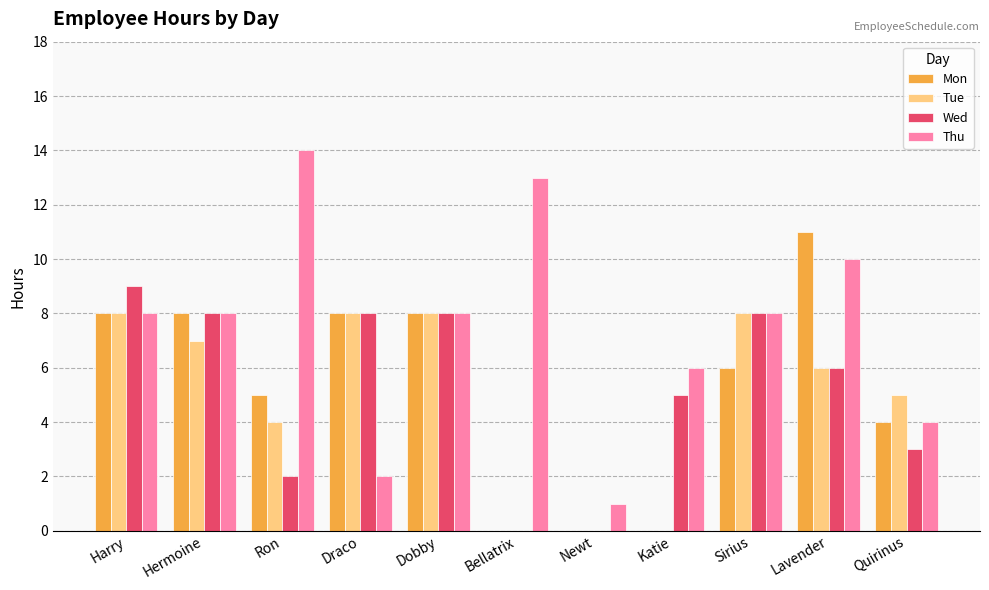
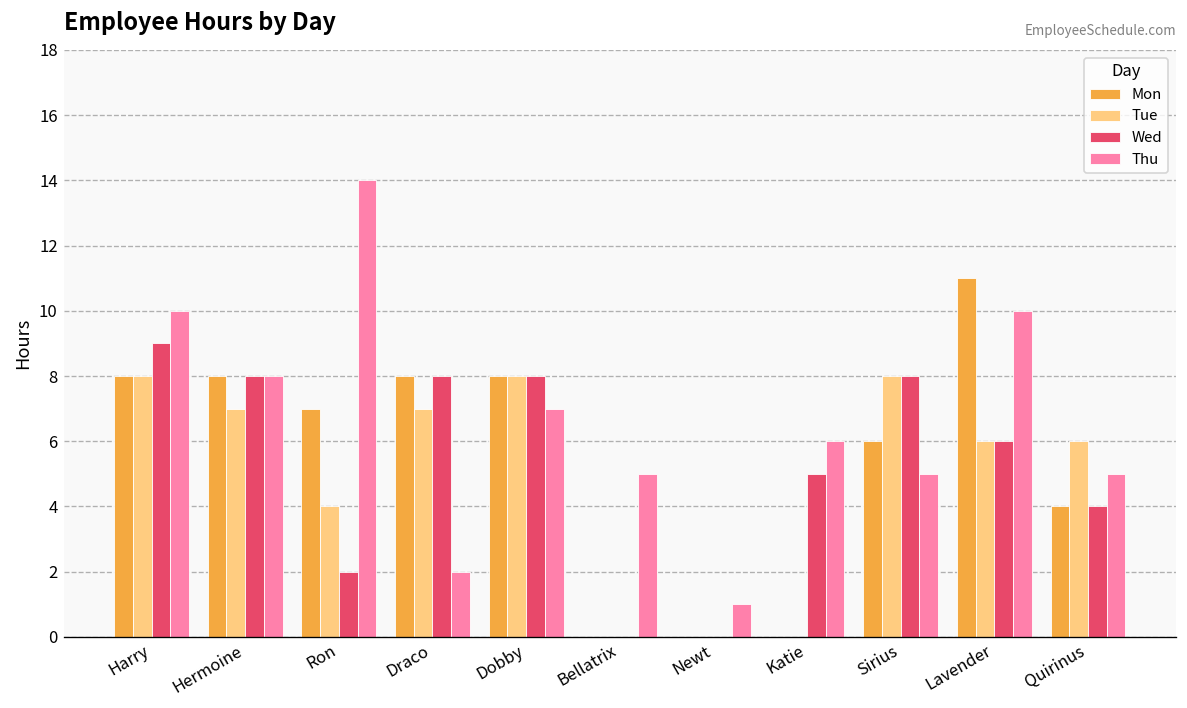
Thu, Harry: 8 -> 10
Mon, Ron: 5 -> 7
Tue, Draco: 8 -> 7
Thu, Dobby: 8 -> 7
Thu, Bellatrix: 13 -> 5
Thu, Sirius: 8 -> 5
Tue, Quirinus: 5 -> 6
Wed, Quirinus: 3 -> 4
Thu, Quirinus: 4 -> 5
